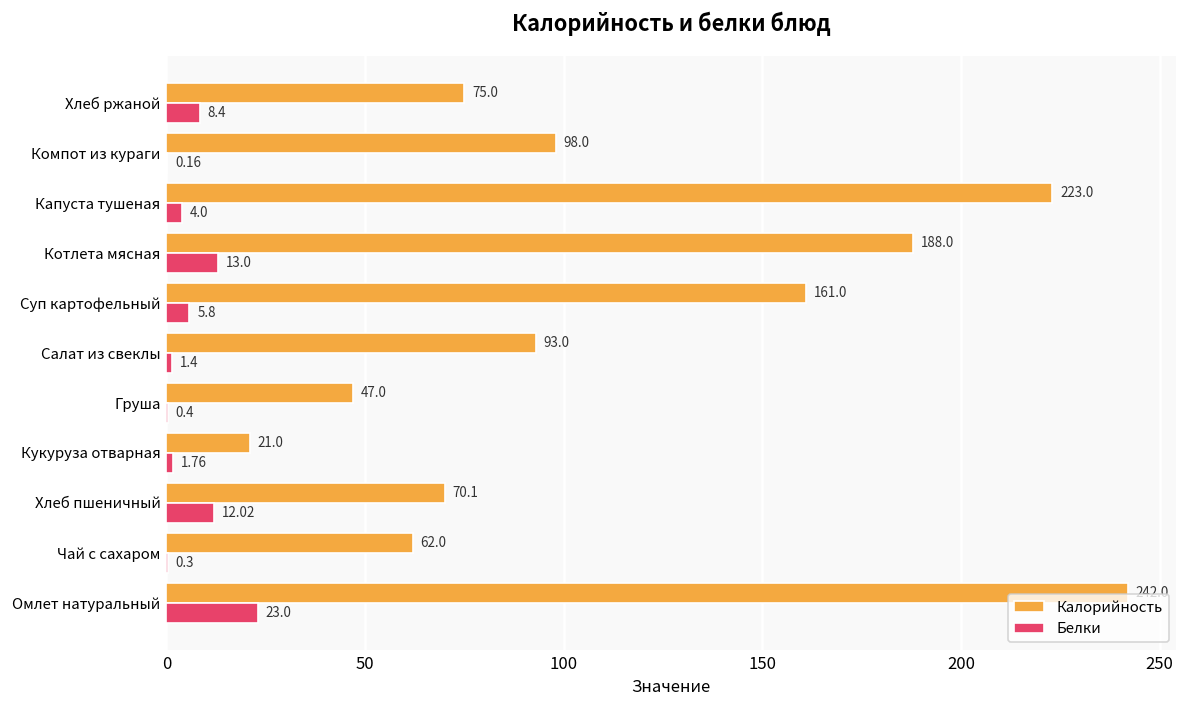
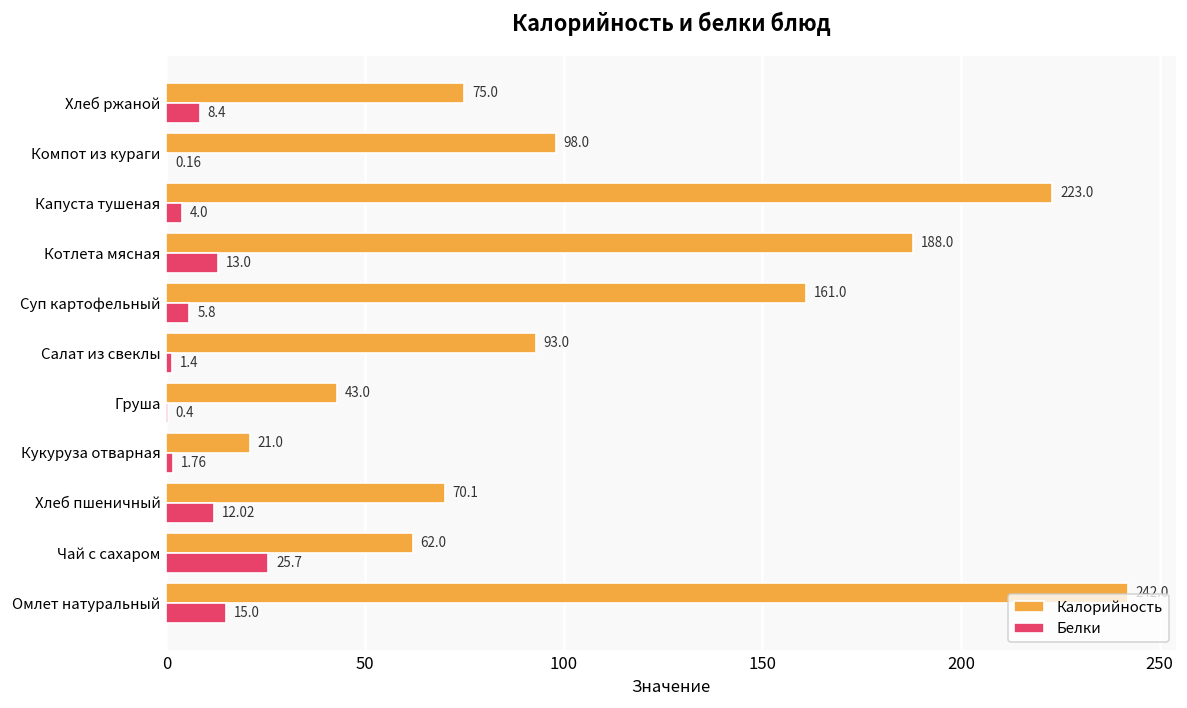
Калорийность, Груша: 47.0 -> 43.0
Белки, Чай с сахаром: 0.3 -> 25.7
Белки, Омлет натуральный: 23.0 -> 15.0
